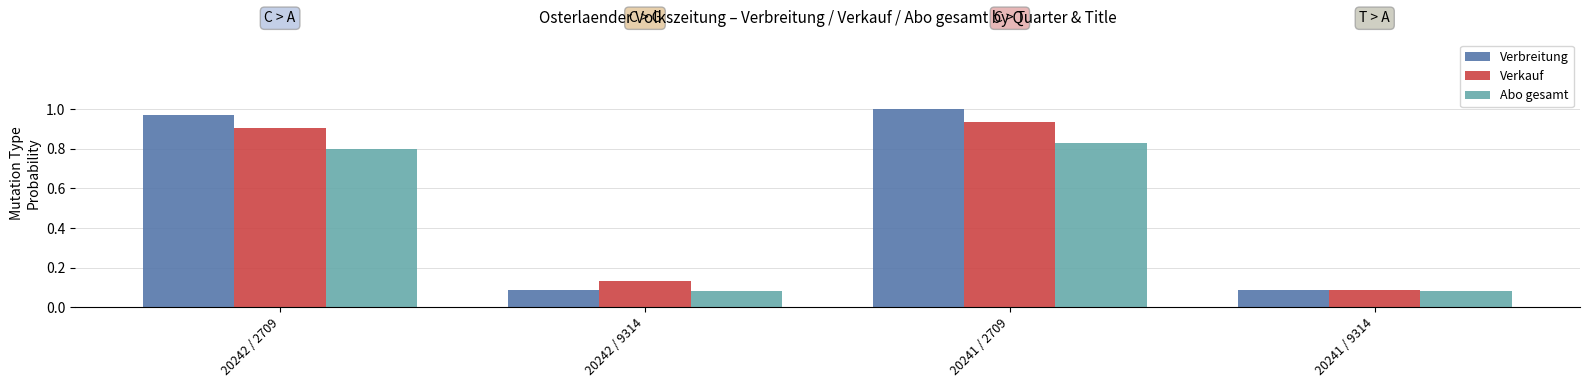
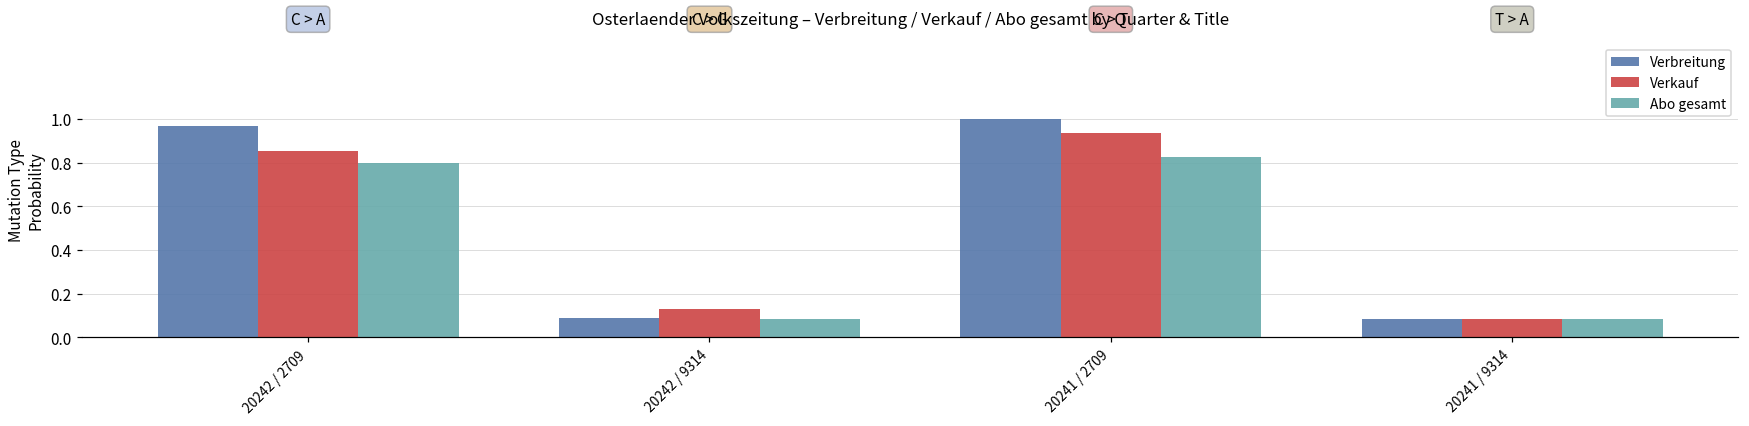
Verkauf, 20242 / 2709: 0.91 -> 0.85
